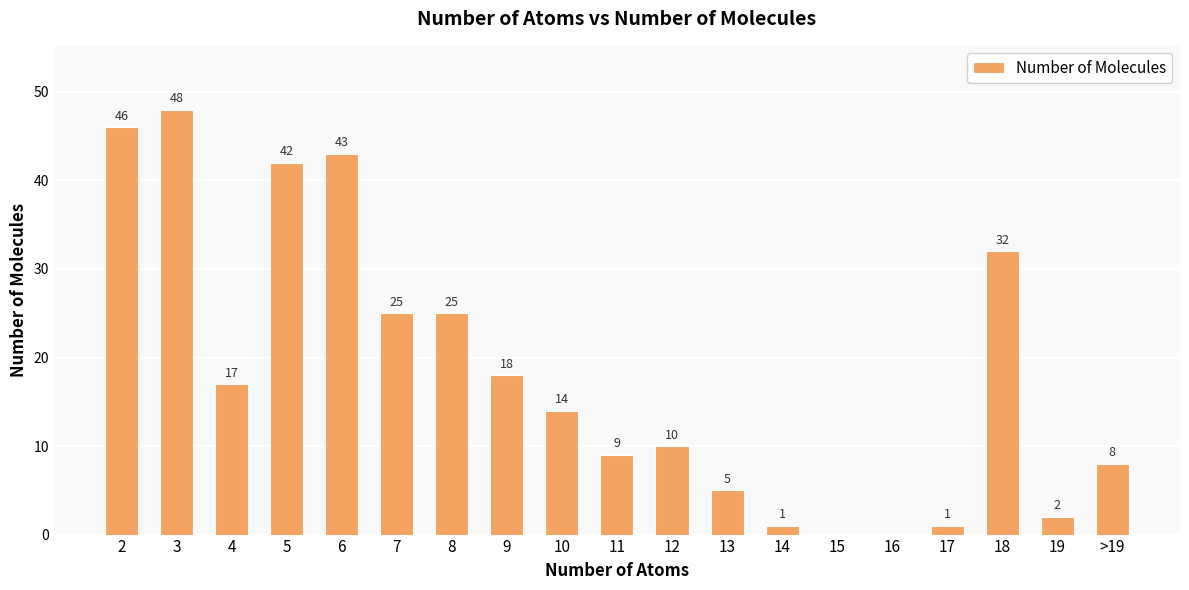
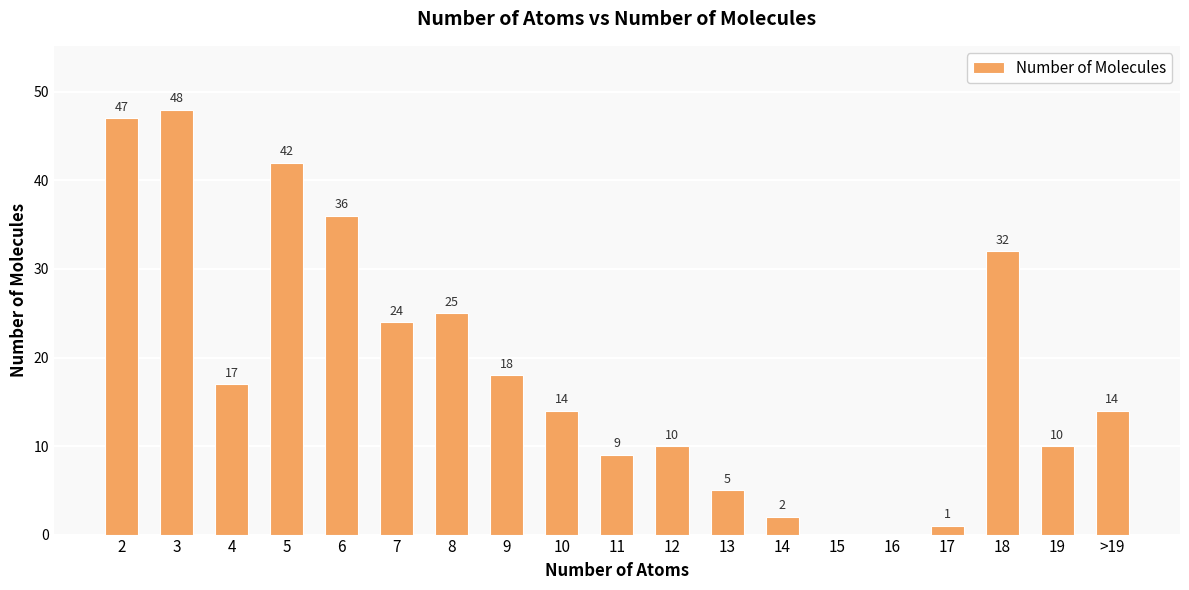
2: 46 -> 47
6: 43 -> 36
7: 25 -> 24
14: 1 -> 2
19: 2 -> 10
>19: 8 -> 14
